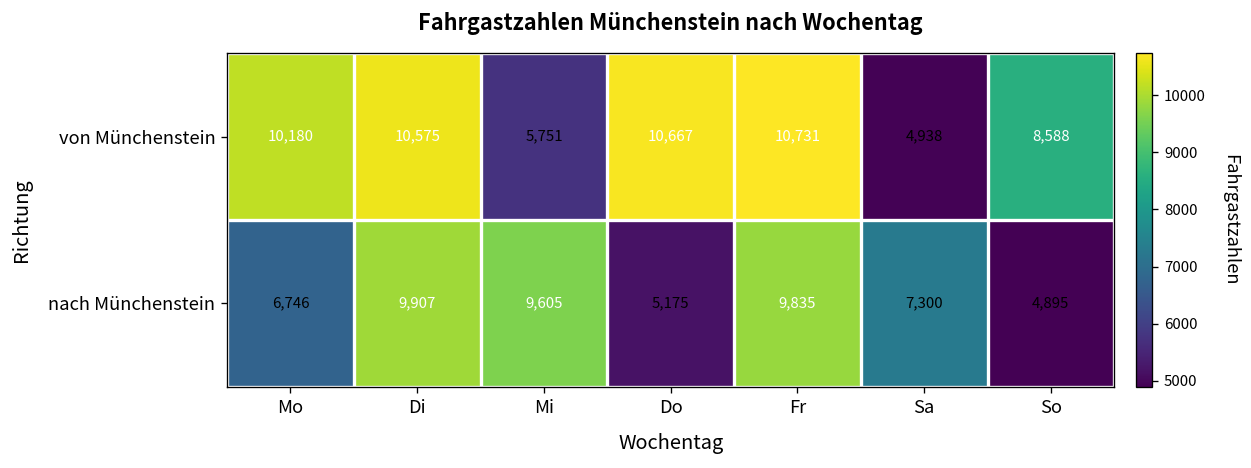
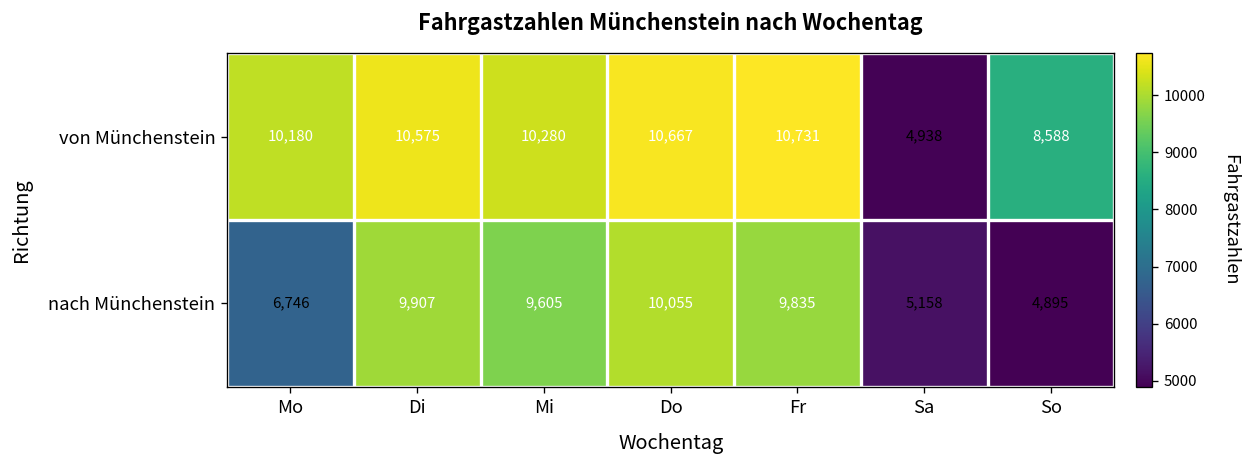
von Münchenstein, Mi: 5,751 -> 10,280
nach Münchenstein, Do: 5,175 -> 10,055
nach Münchenstein, Sa: 7,300 -> 5,158
